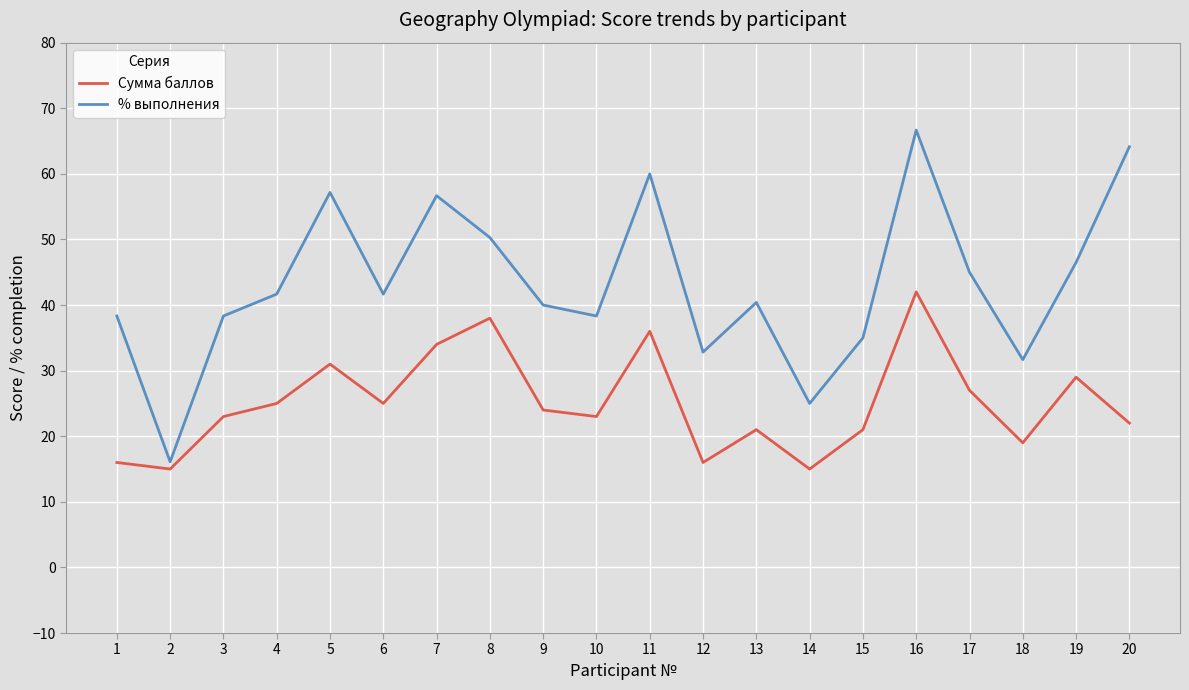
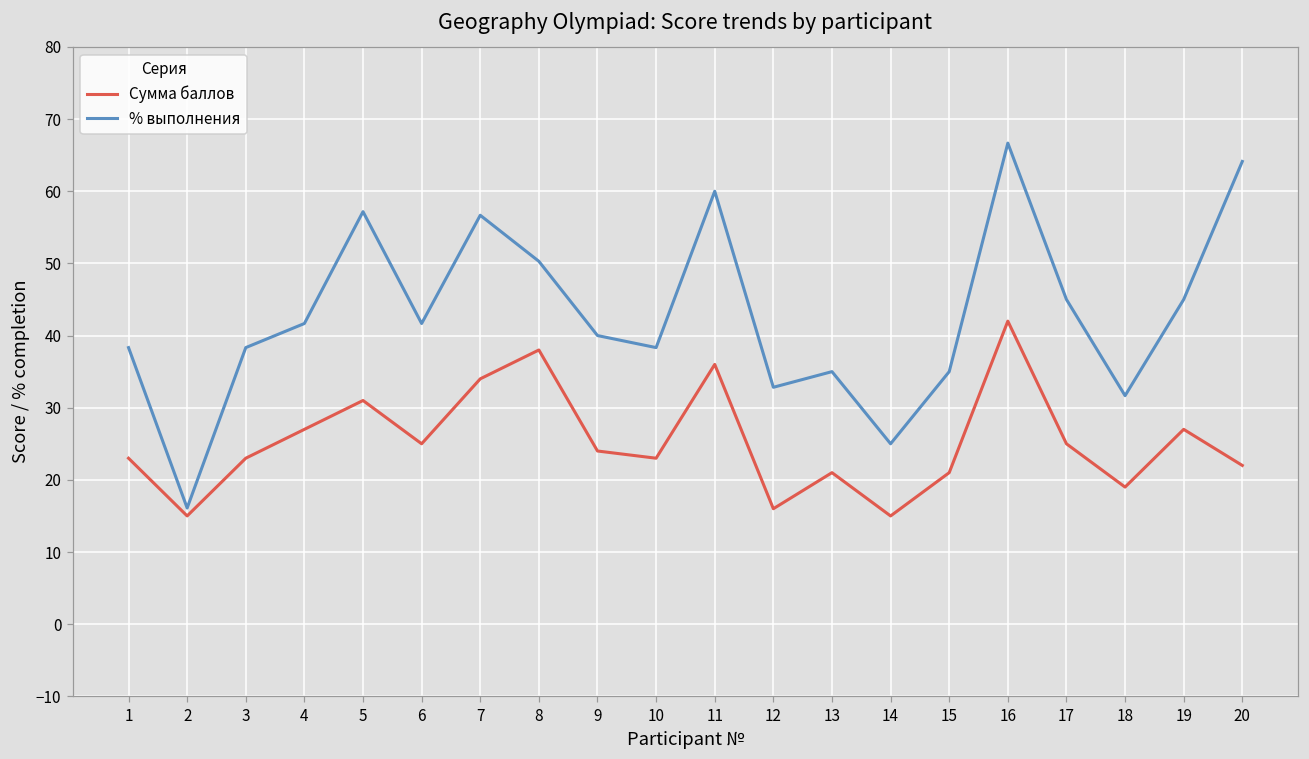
Сумма баллов, 1: 16 -> 23
Сумма баллов, 4: 25 -> 27
% выполнения, 13: 40 -> 35
Сумма баллов, 17: 27 -> 25
Сумма баллов, 19: 29 -> 27
% выполнения, 19: 47 -> 45
